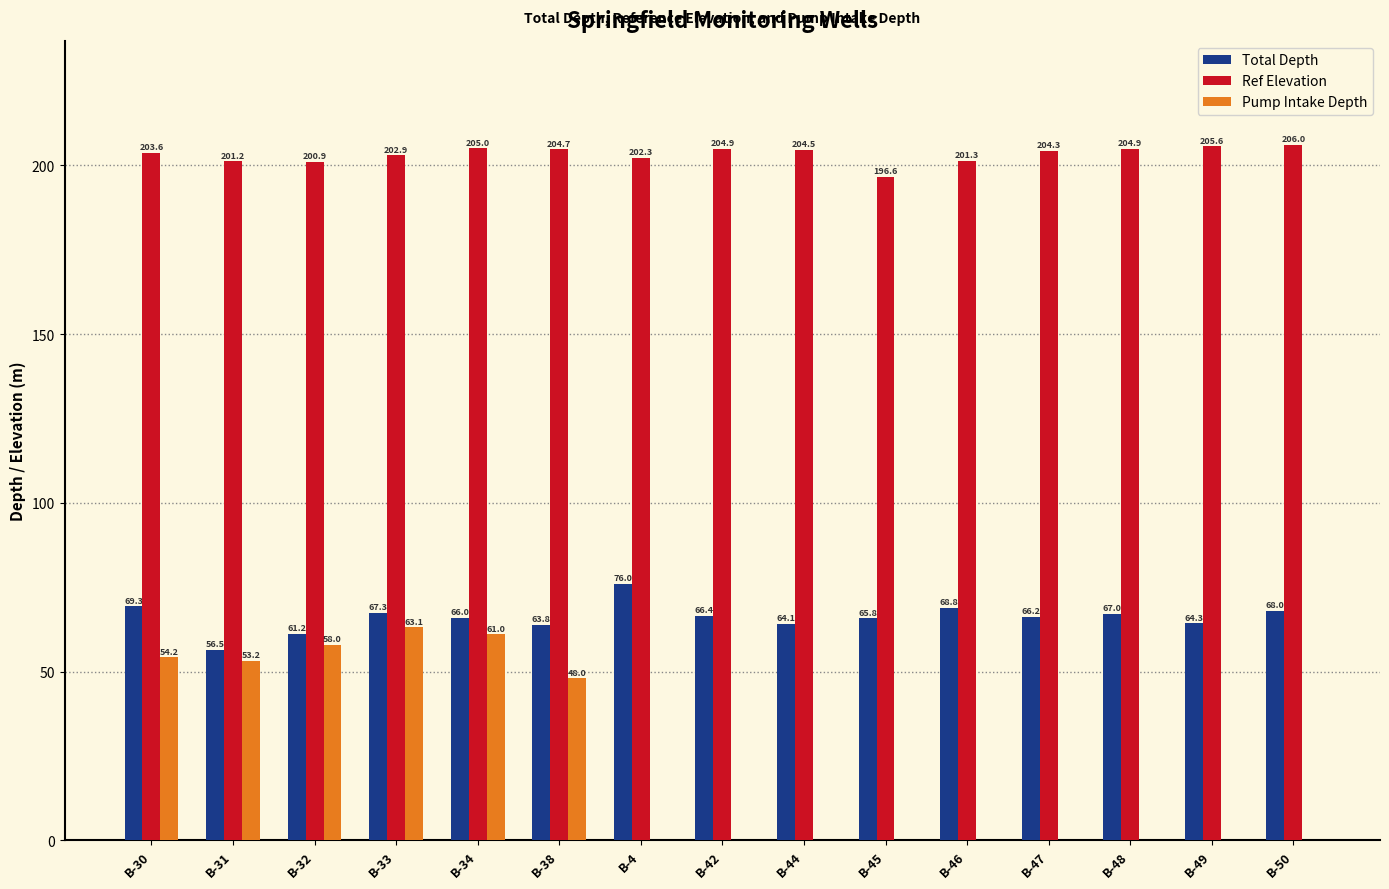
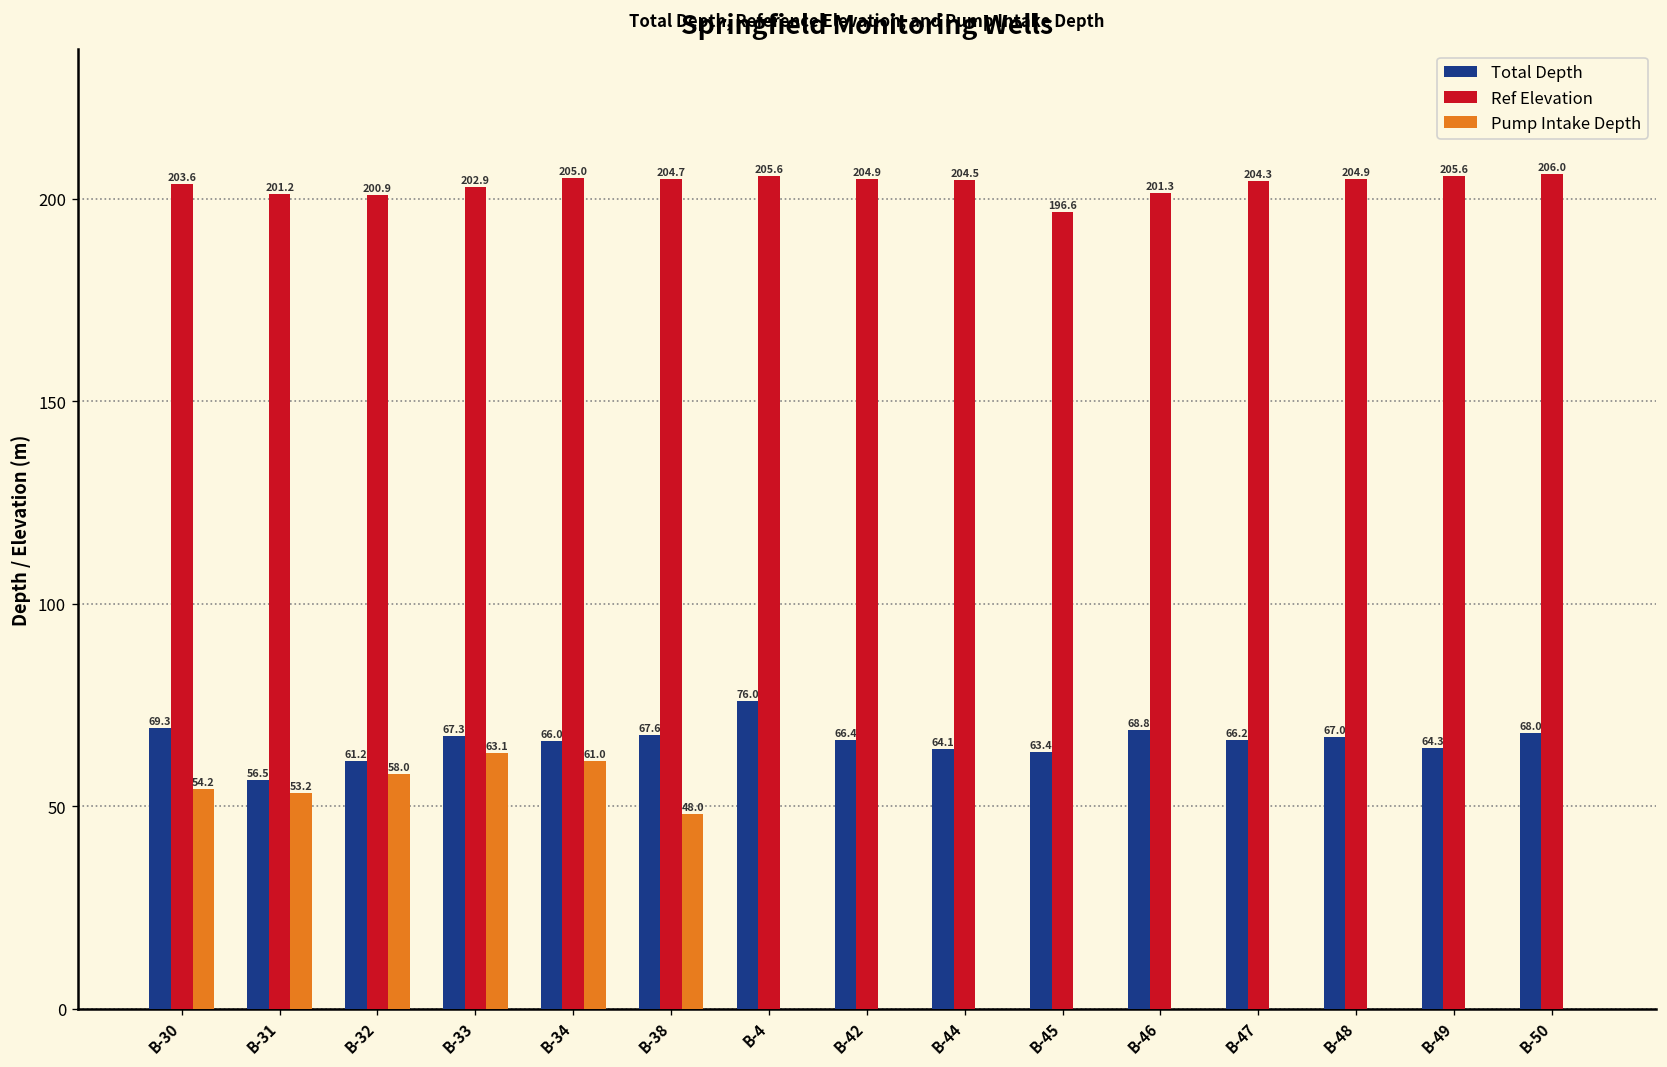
Total Depth, B-38: 63.8 -> 67.6
Ref Elevation, B-4: 202.3 -> 205.6
Total Depth, B-45: 65.8 -> 63.4
